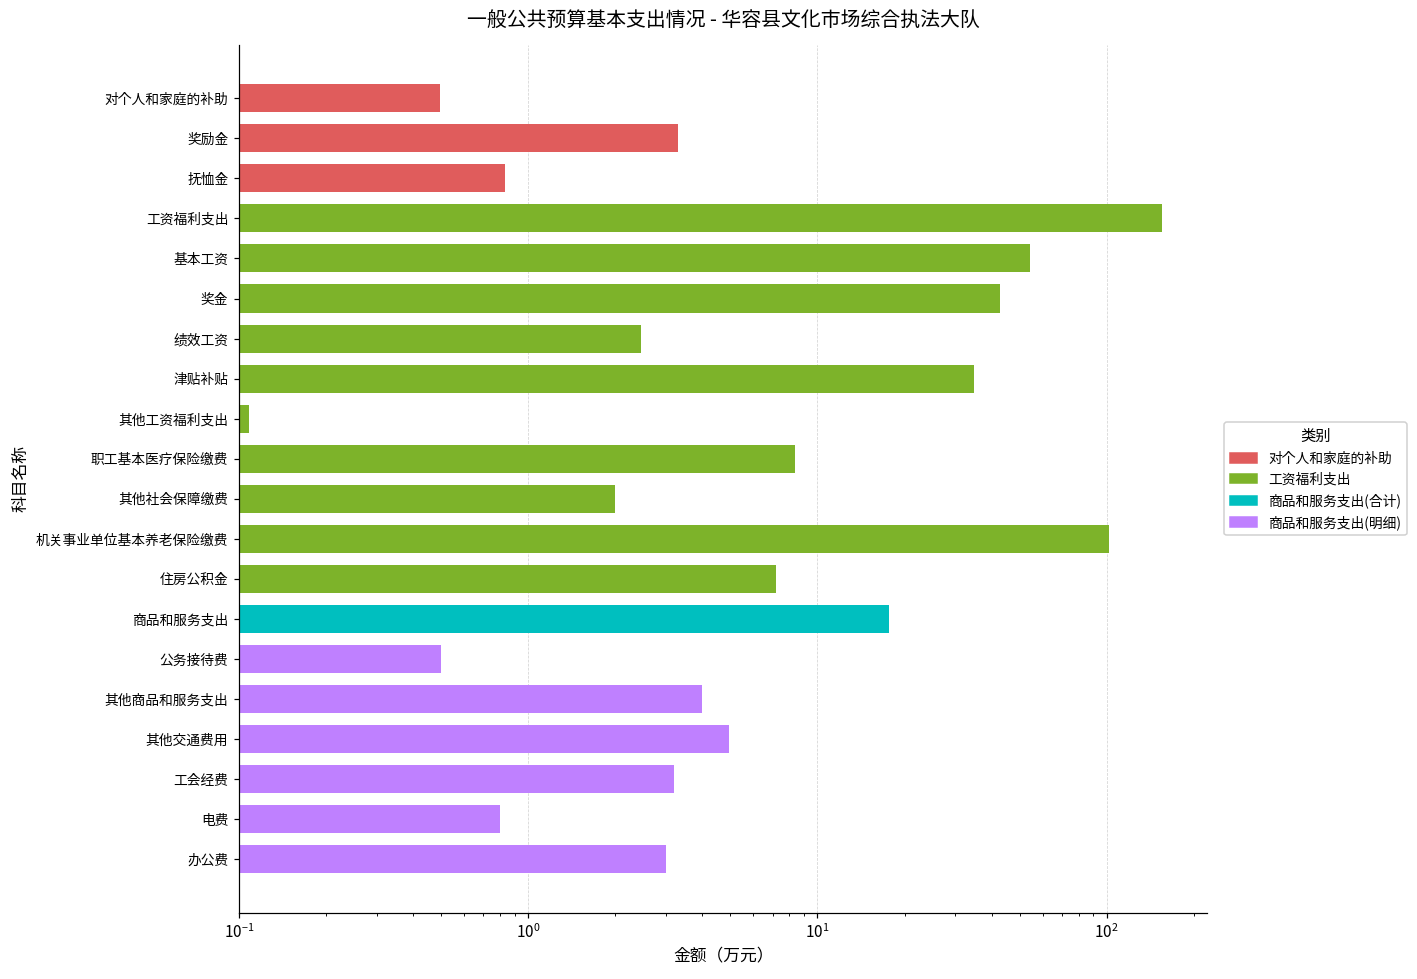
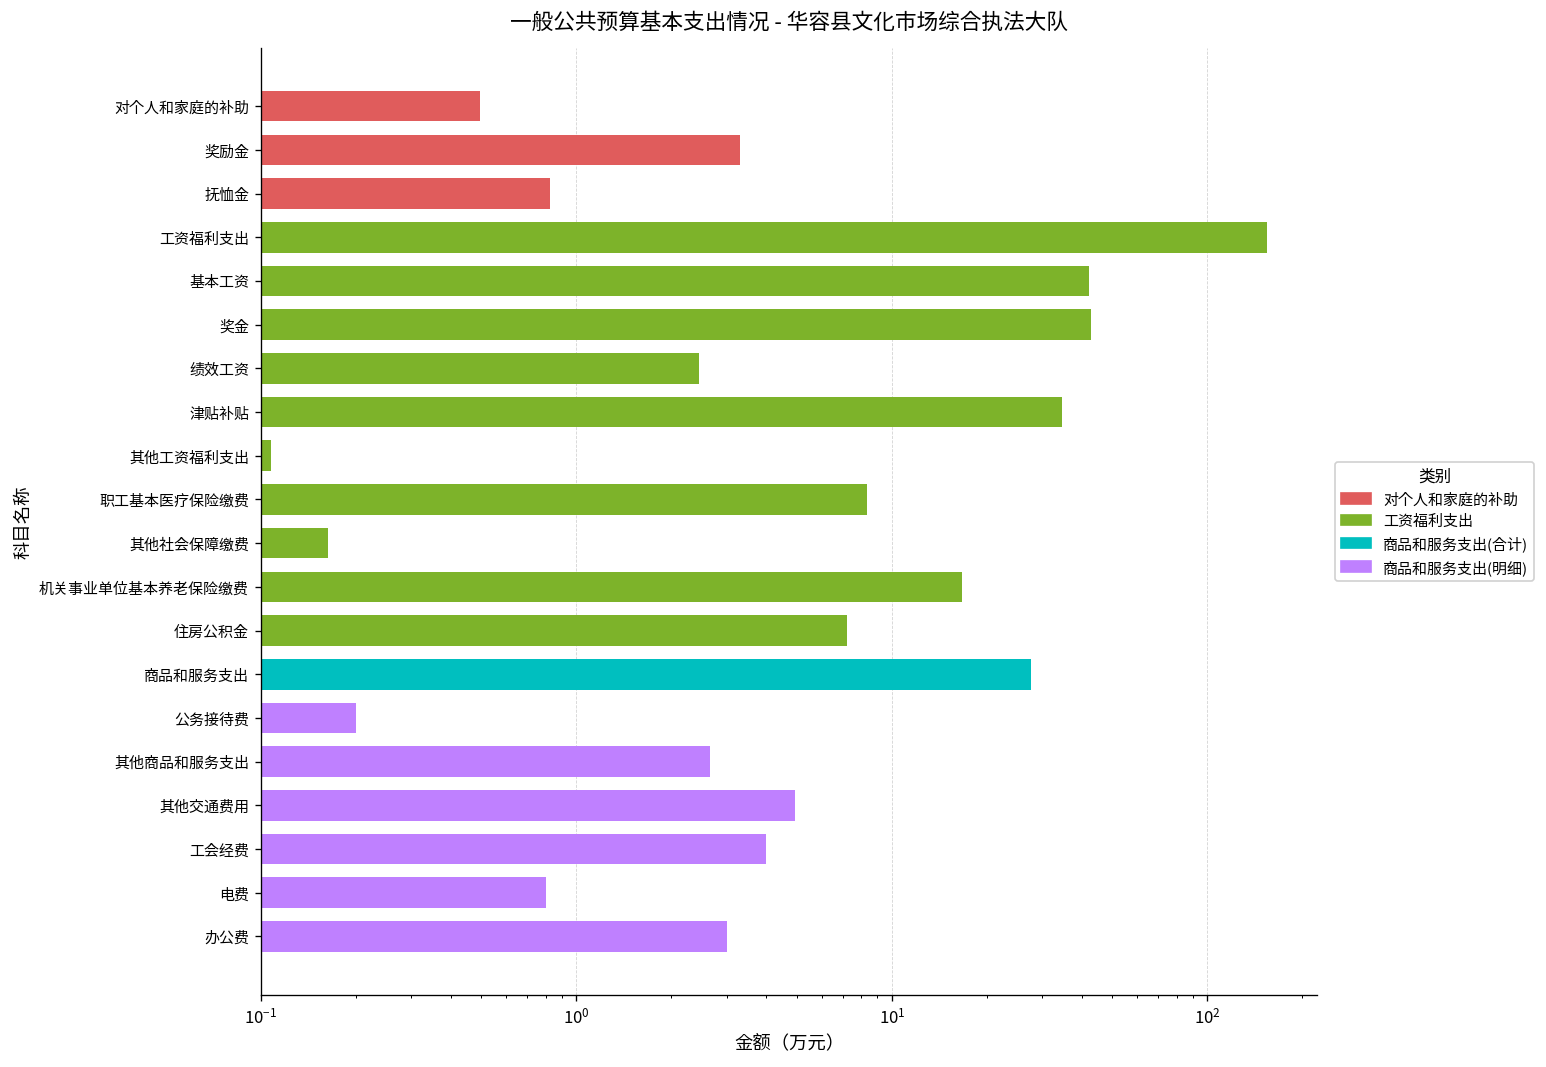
基本工资: 54 -> 42
其他社会保障缴费: 2.0 -> 0.16
机关事业单位基本养老保险缴费: 102 -> 17
商品和服务支出: 18 -> 28
公务接待费: 0.5 -> 0.2
其他商品和服务支出: 4.0 -> 2.7
工会经费: 3.2 -> 4.0
